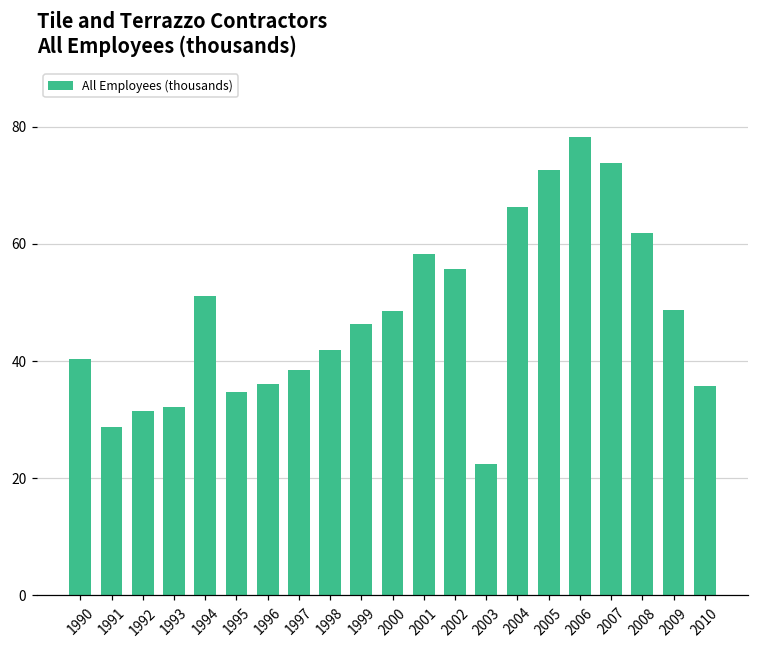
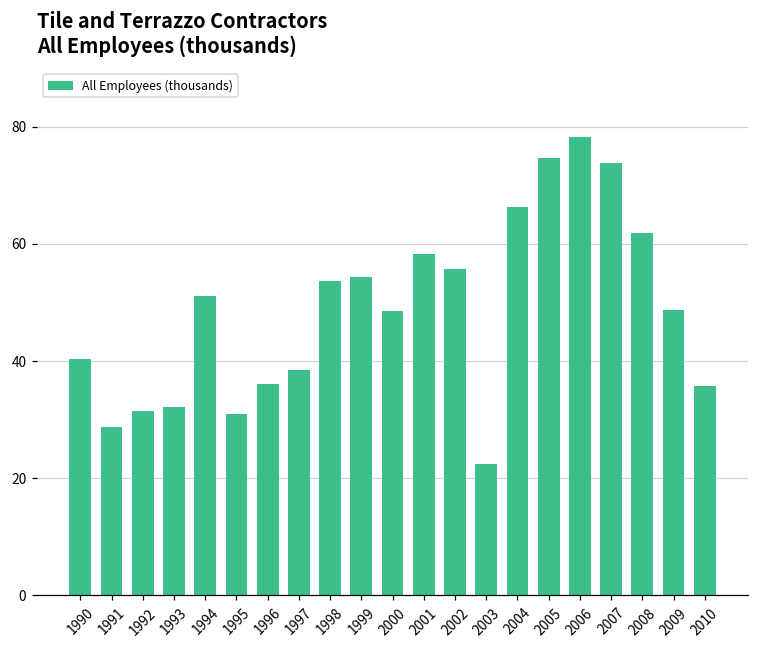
1995: 35 -> 31
1998: 42 -> 54
1999: 46 -> 54
2005: 73 -> 75
